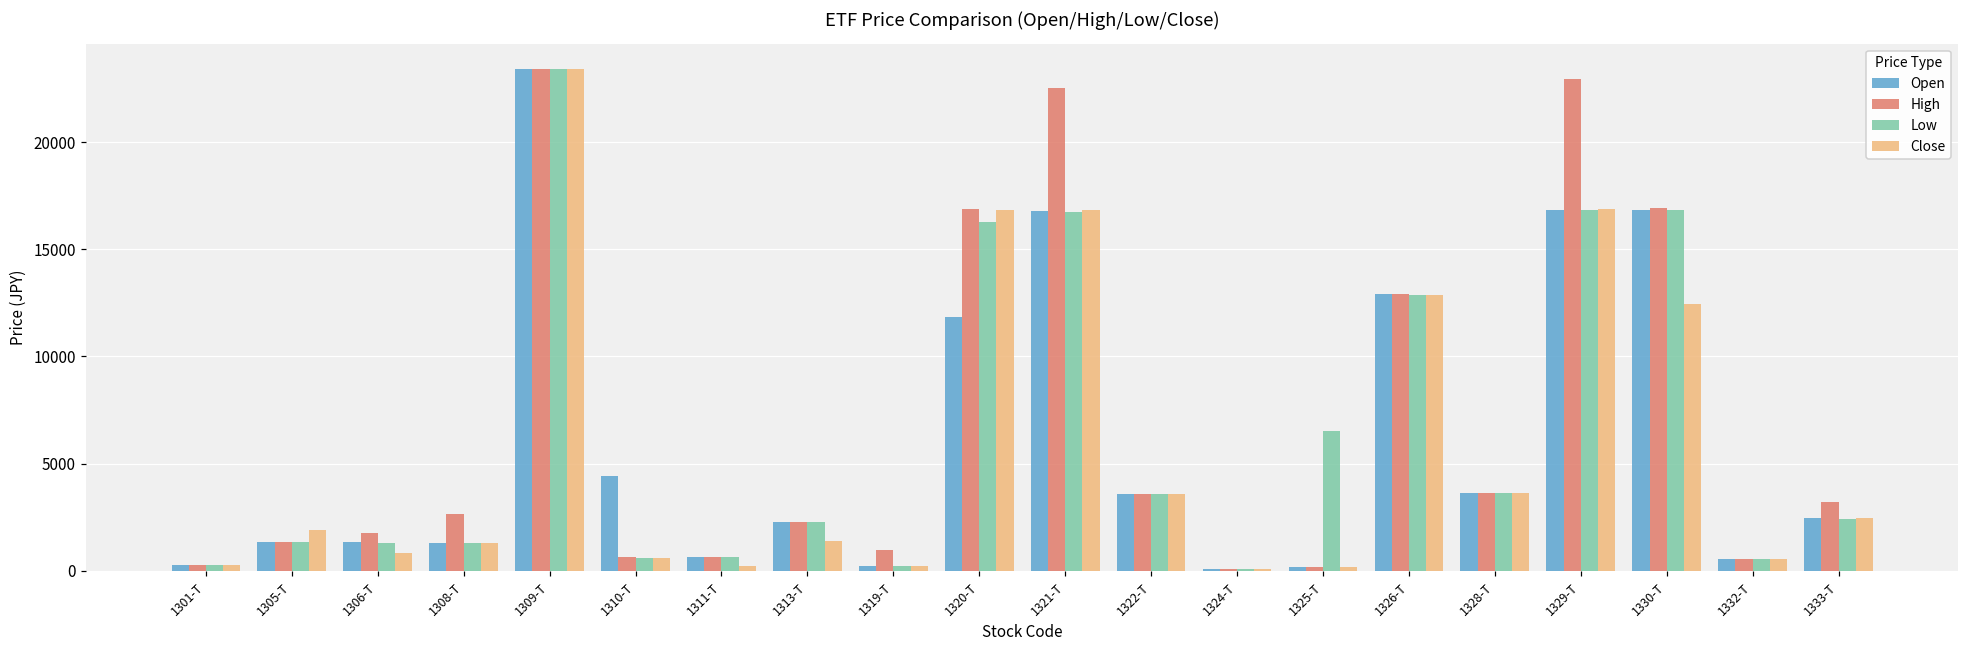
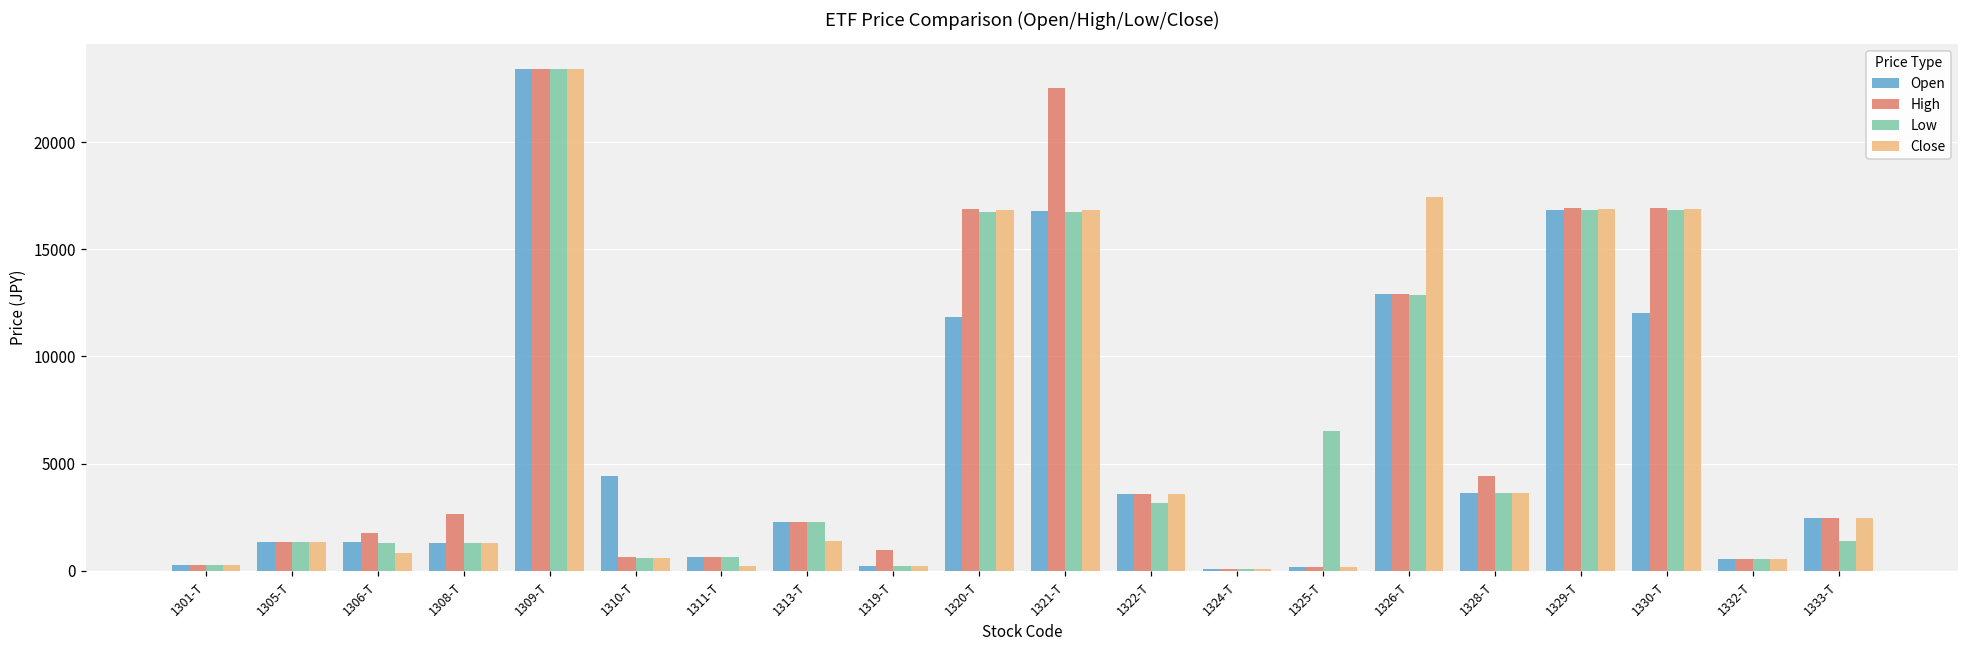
Close, 1305-T: 1900 -> 1300
Low, 1320-T: 16300 -> 16800
Low, 1322-T: 3600 -> 3100
Close, 1326-T: 12900 -> 17400
High, 1328-T: 3600 -> 4400
High, 1329-T: 23000 -> 16900
Open, 1330-T: 16900 -> 12000
Close, 1330-T: 12400 -> 16900
High, 1333-T: 3200 -> 2500
Low, 1333-T: 2400 -> 1400
